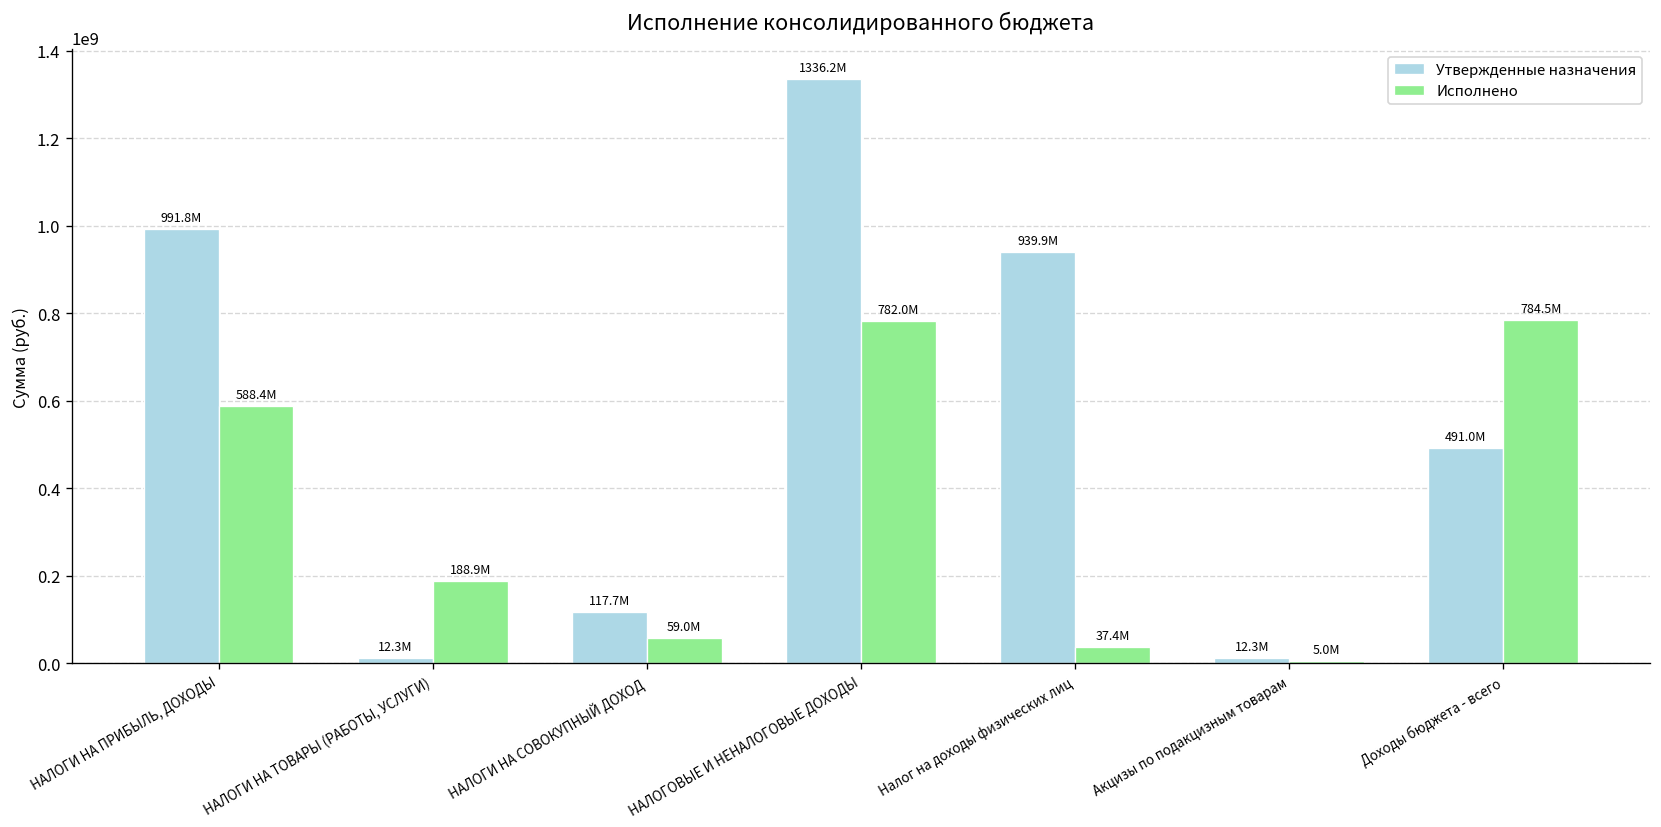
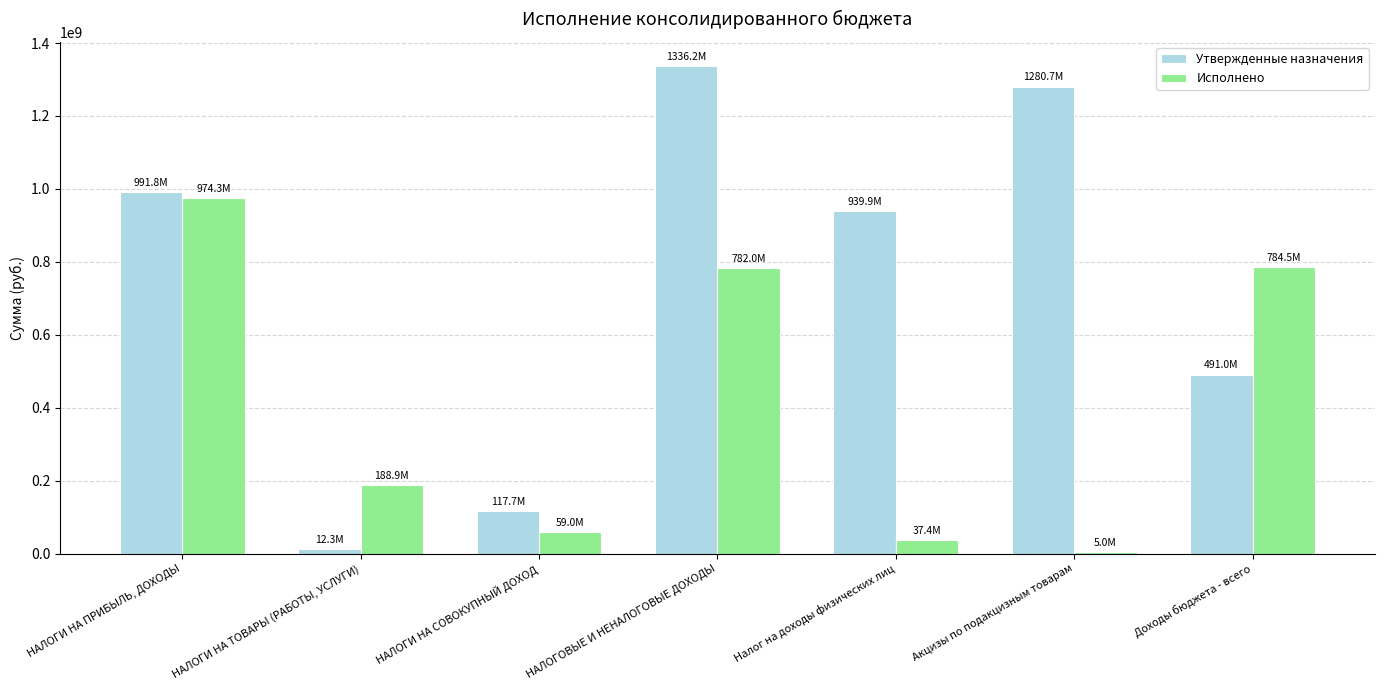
Исполнено, НАЛОГИ НА ПРИБЫЛЬ, ДОХОДЫ: 588.4M -> 974.3M
Утвержденные назначения, Акцизы по подакцизным товарам: 12.3M -> 1280.7M
